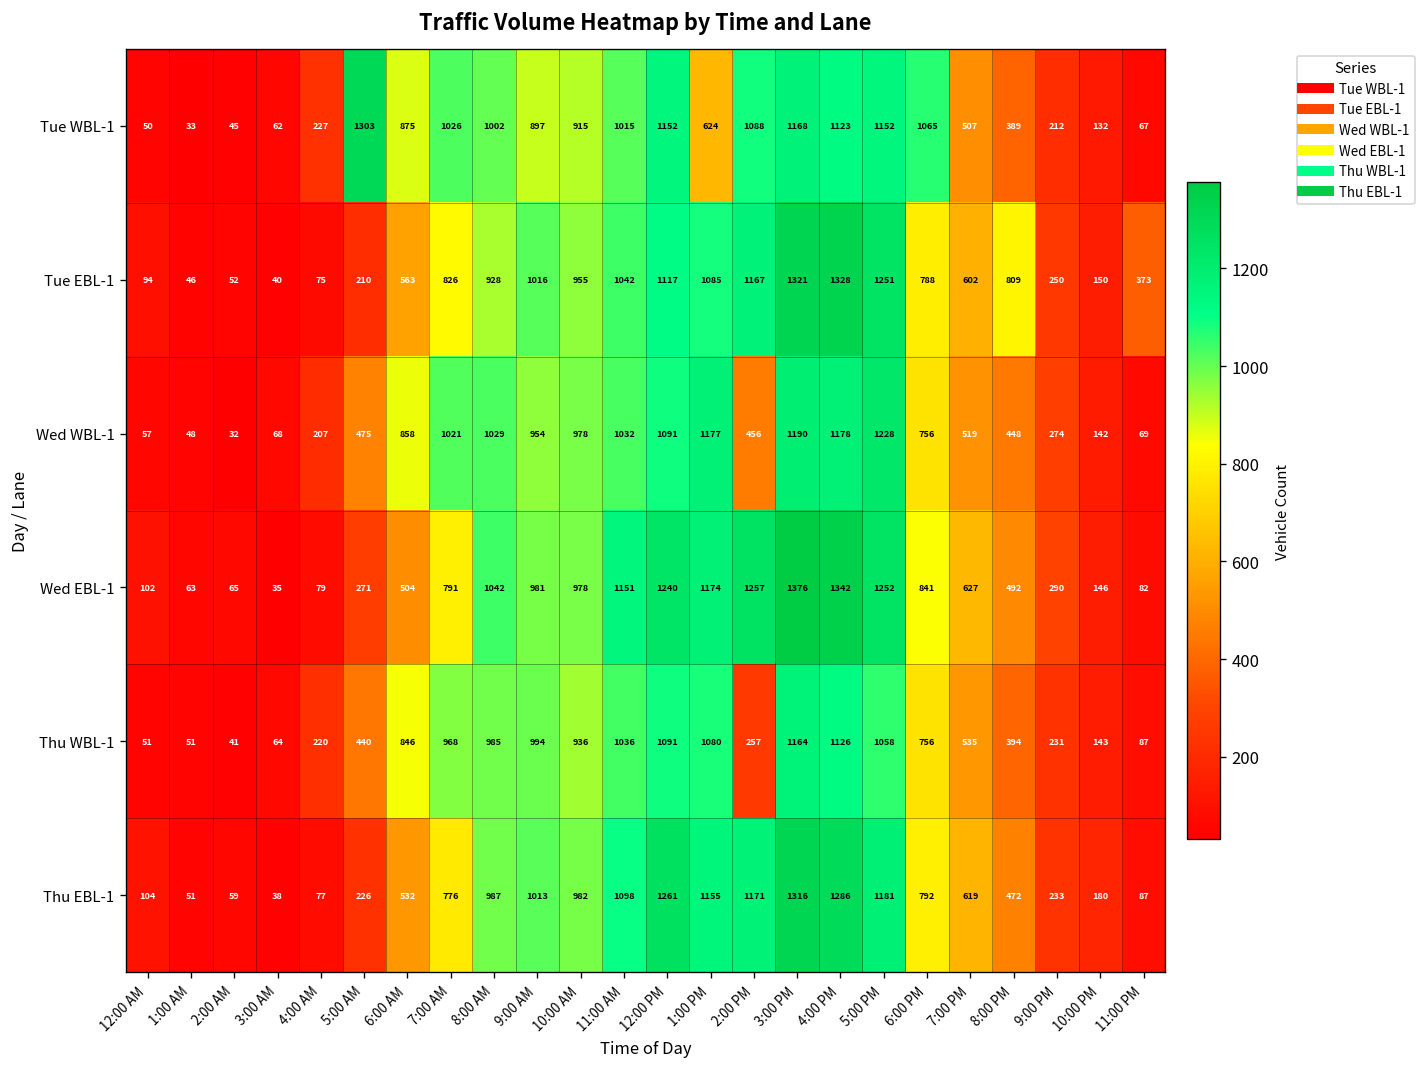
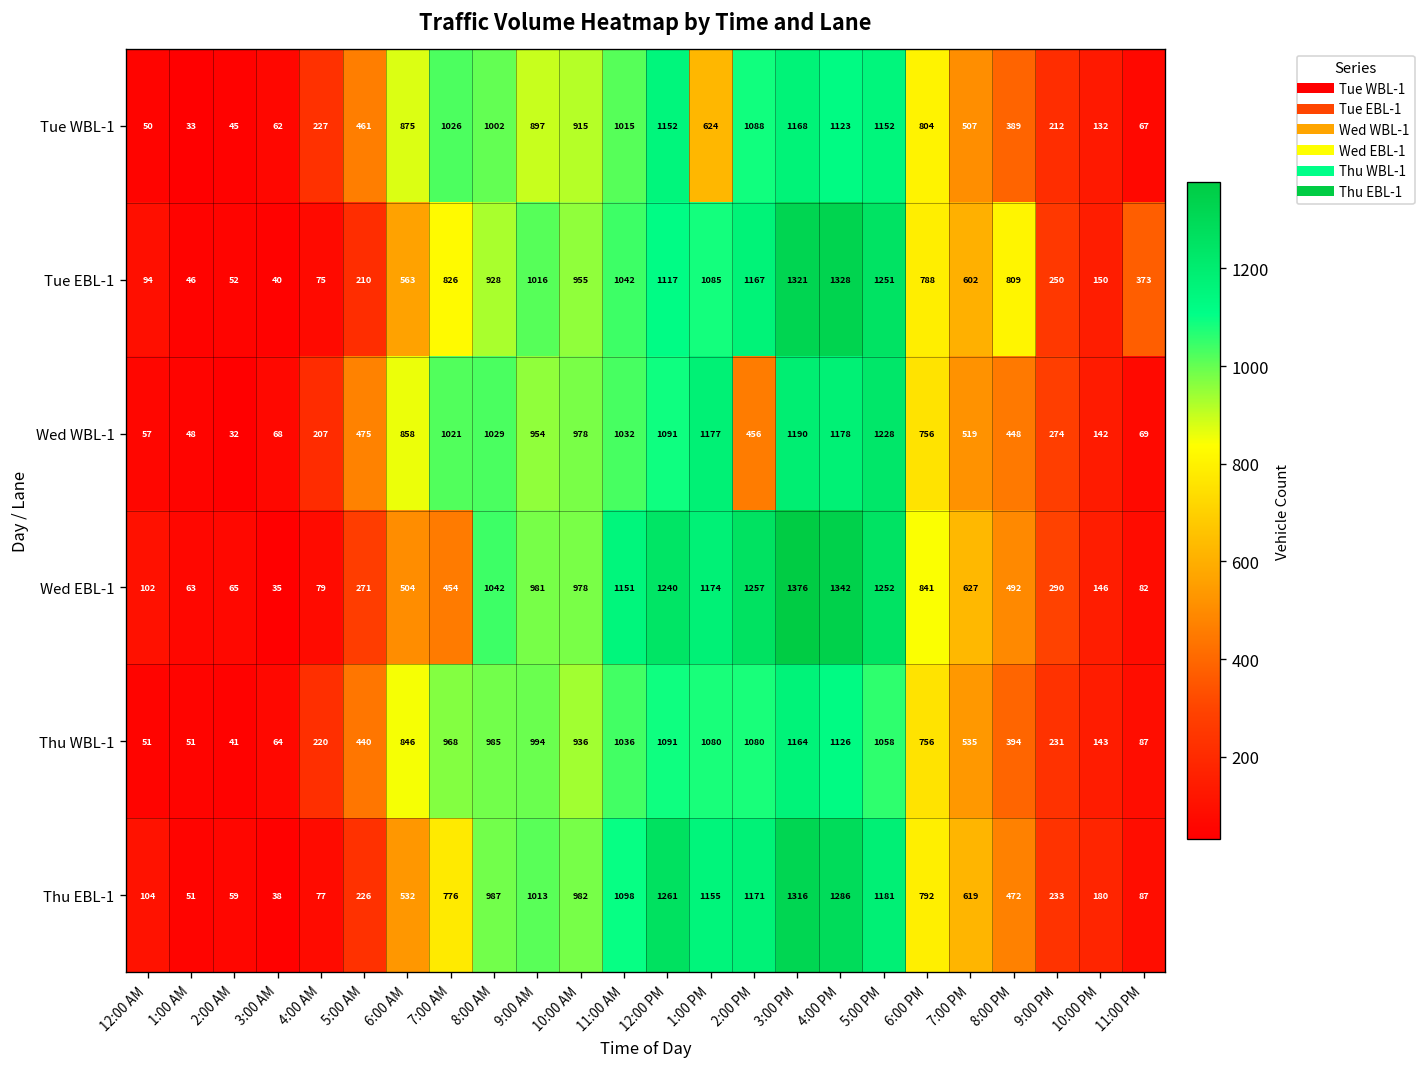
Tue WBL-1, 5:00 AM: 1303 -> 461
Tue WBL-1, 6:00 PM: 1065 -> 804
Wed EBL-1, 7:00 AM: 791 -> 454
Thu WBL-1, 2:00 PM: 257 -> 1080
